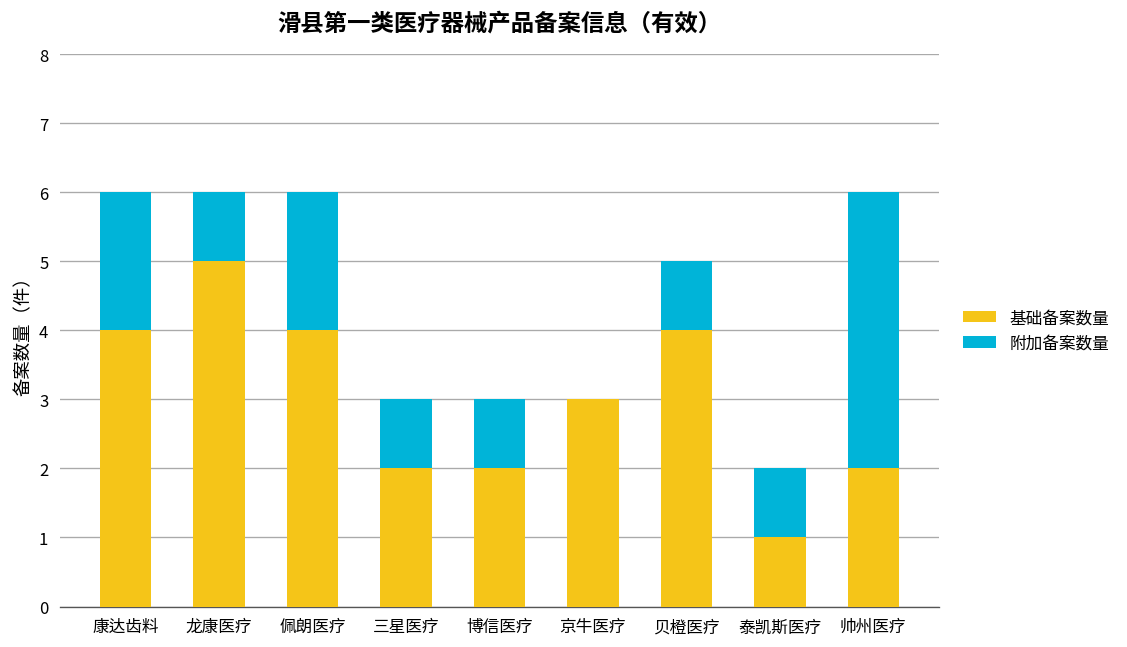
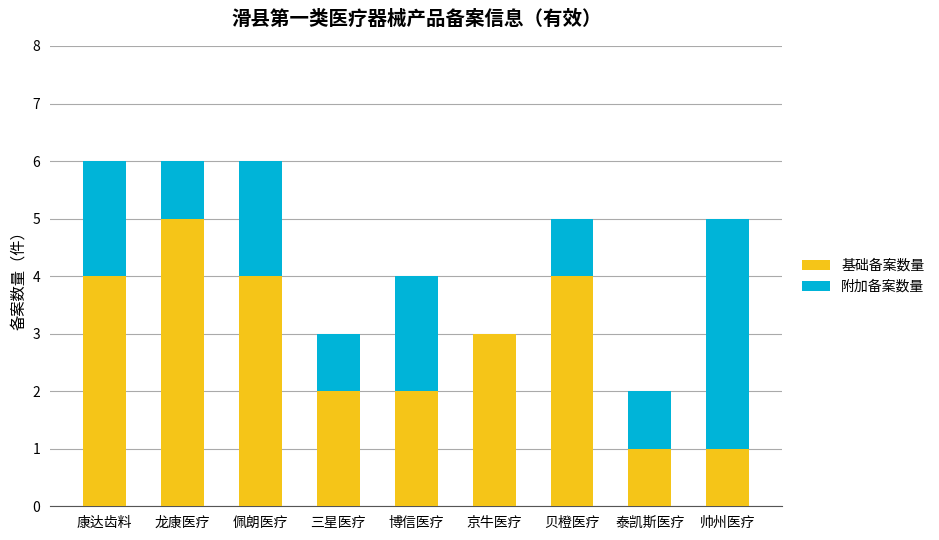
附加备案数量, 博信医疗: 1 -> 2
基础备案数量, 帅州医疗: 2 -> 1
